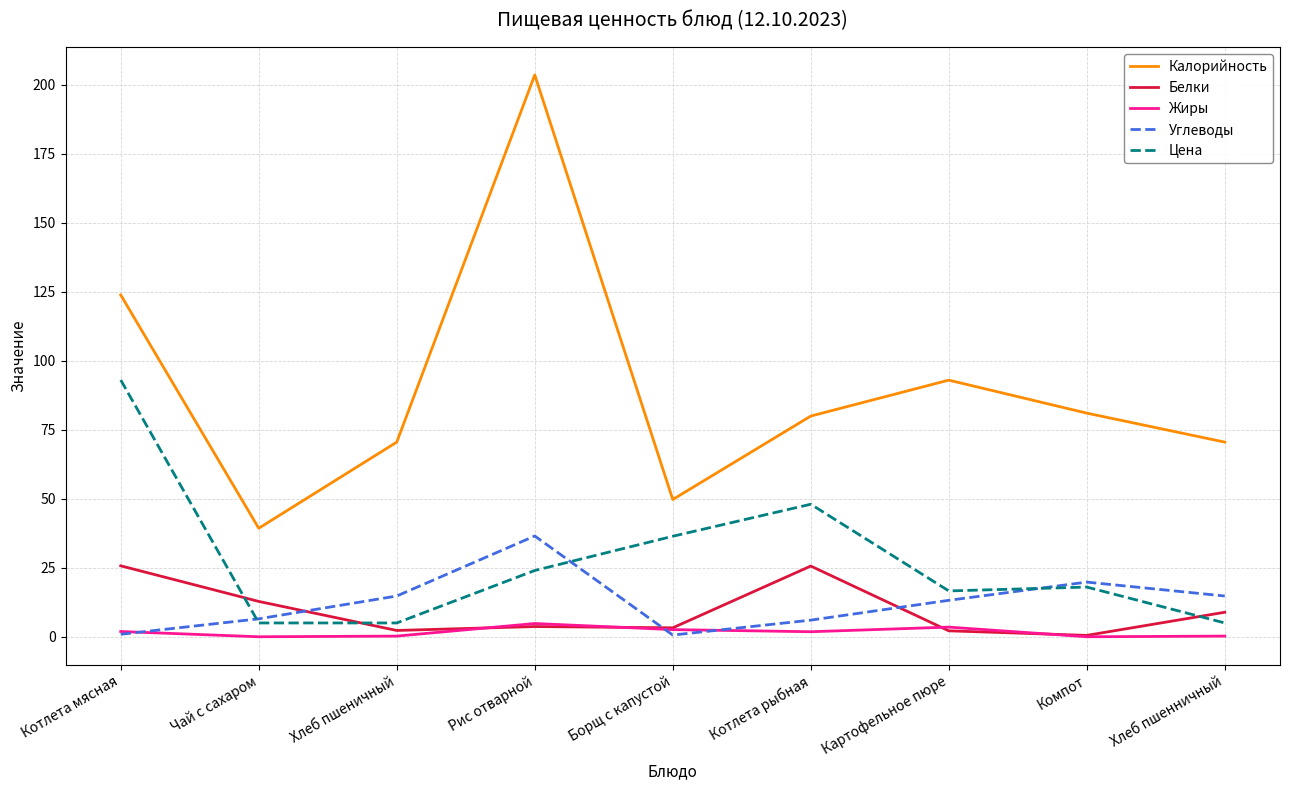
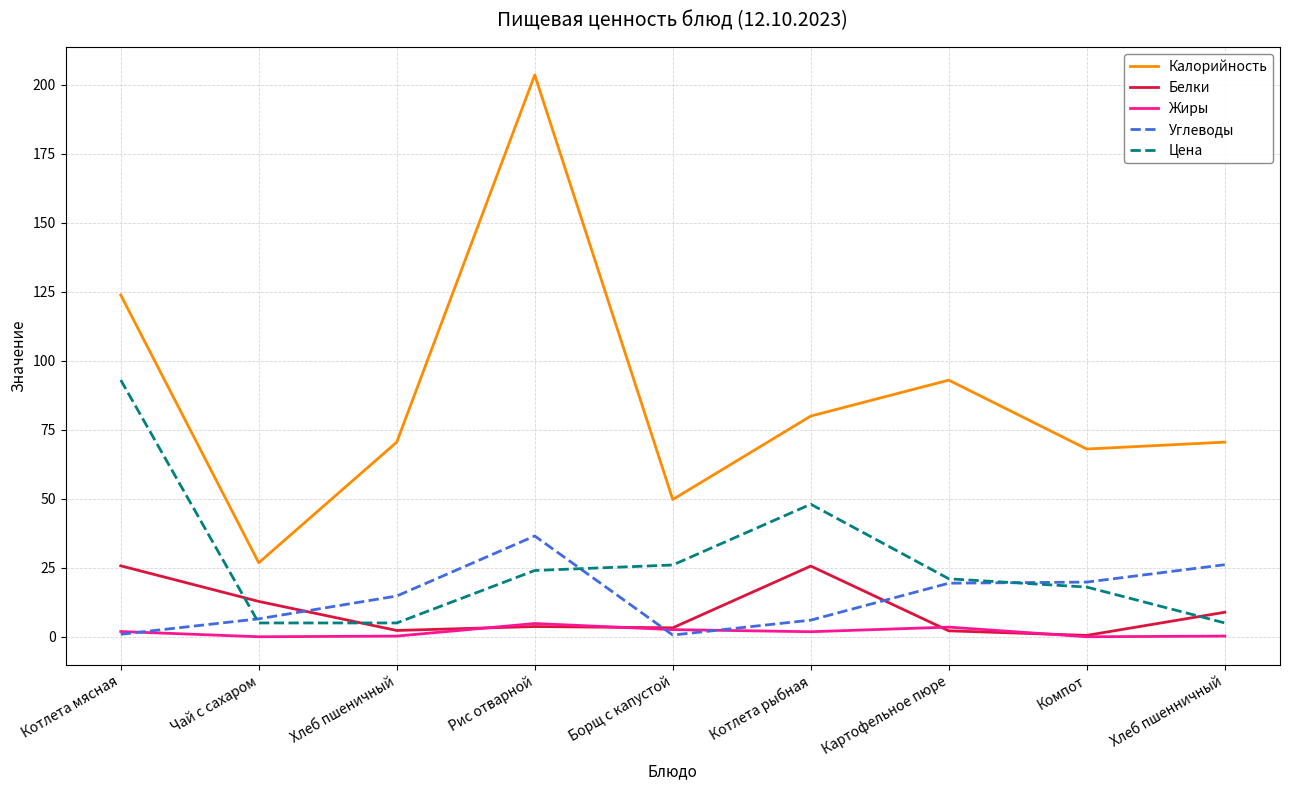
Калорийность, Чай с сахаром: 39 -> 27
Цена, Борщ с капустой: 36 -> 26
Углеводы, Картофельное пюре: 13 -> 19
Цена, Картофельное пюре: 17 -> 21
Калорийность, Компот: 81 -> 68
Углеводы, Хлеб пшенничный: 15 -> 26
